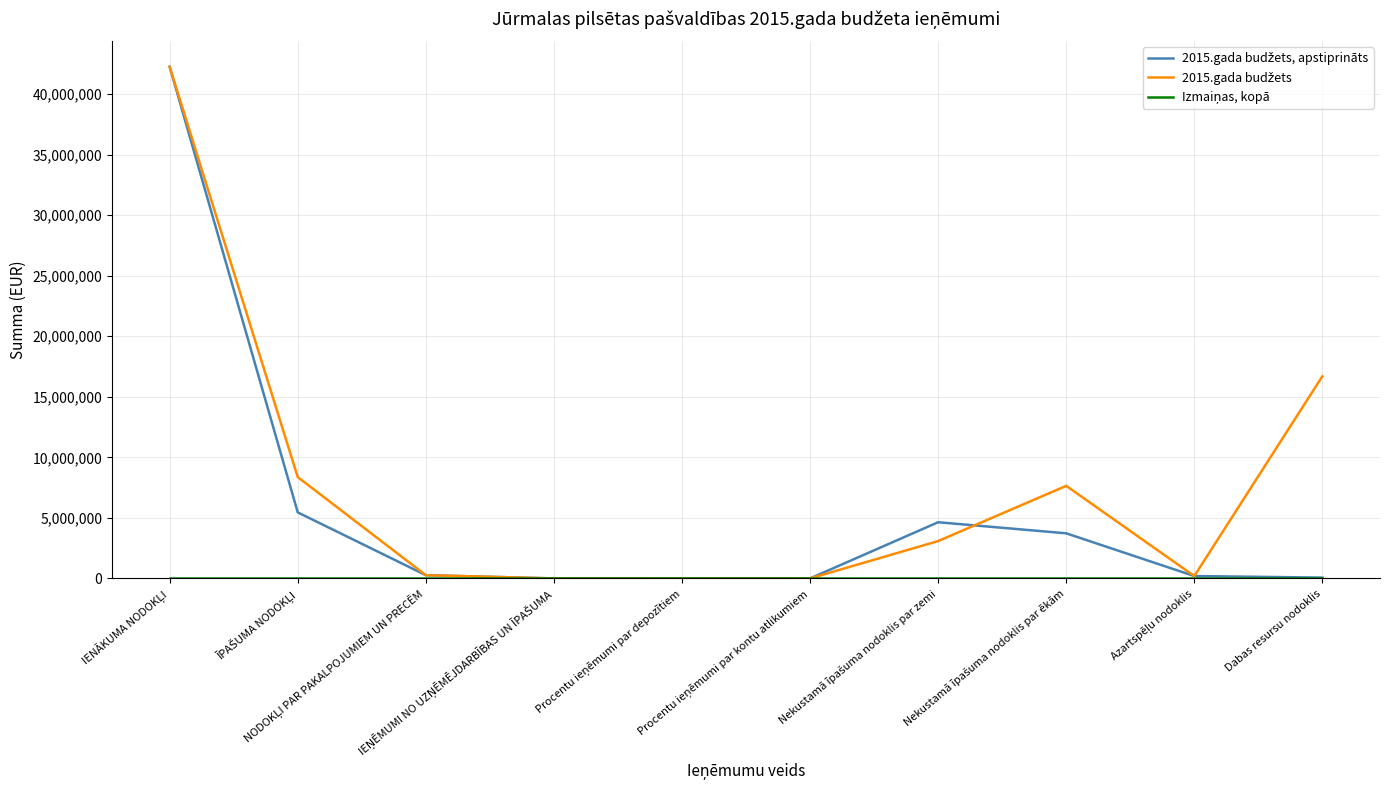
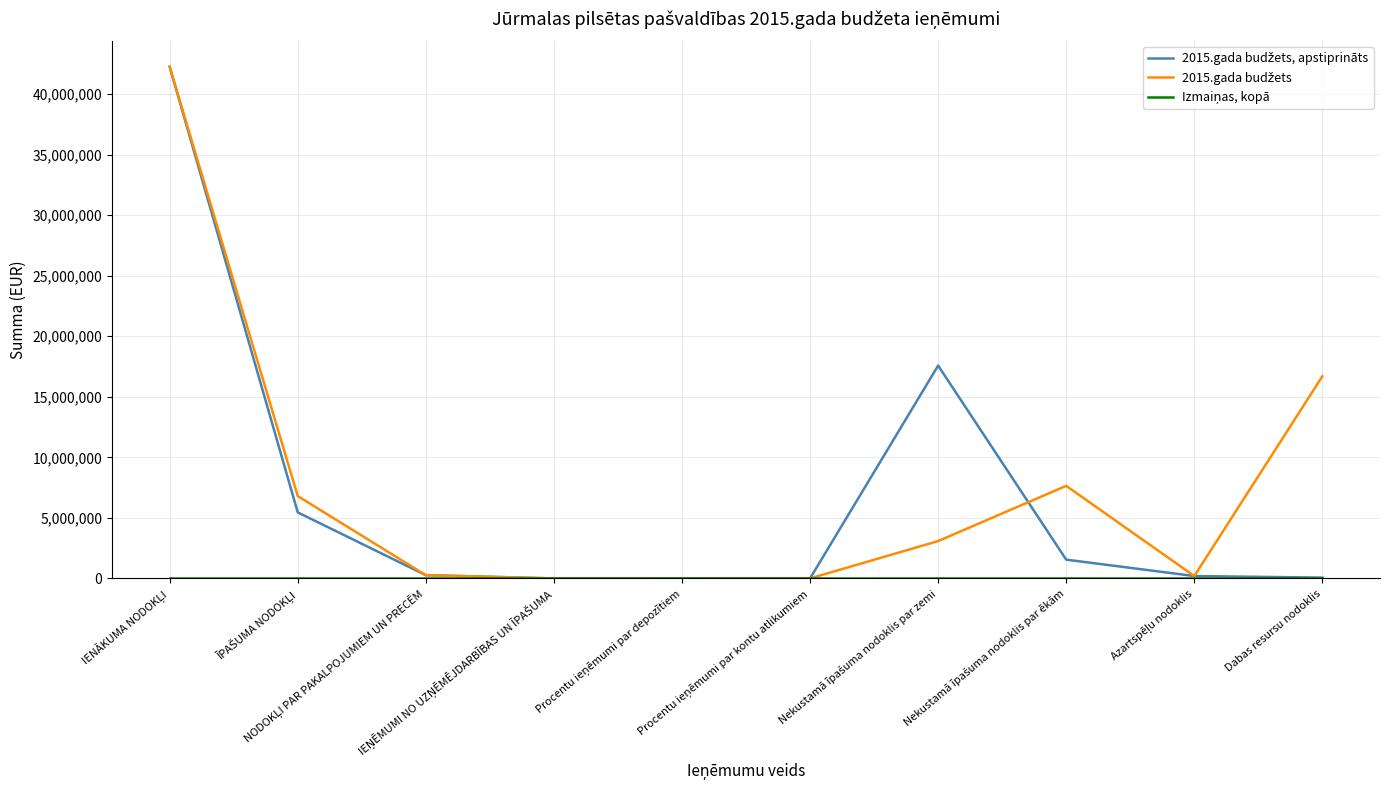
2015.gada budžets, ĪPAŠUMA NODOKĻI: 8,400,000 -> 6,800,000
2015.gada budžets, apstiprināts, Nekustamā īpašuma nodoklis par zemi: 4,600,000 -> 17,600,000
2015.gada budžets, apstiprināts, Nekustamā īpašuma nodoklis par ēkām: 3,700,000 -> 1,600,000
